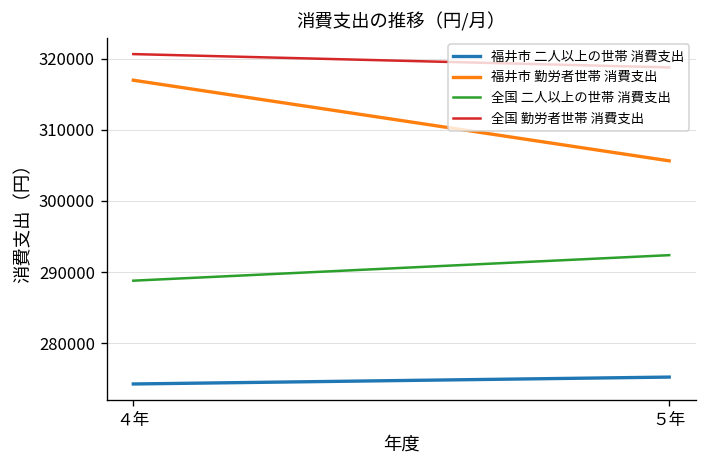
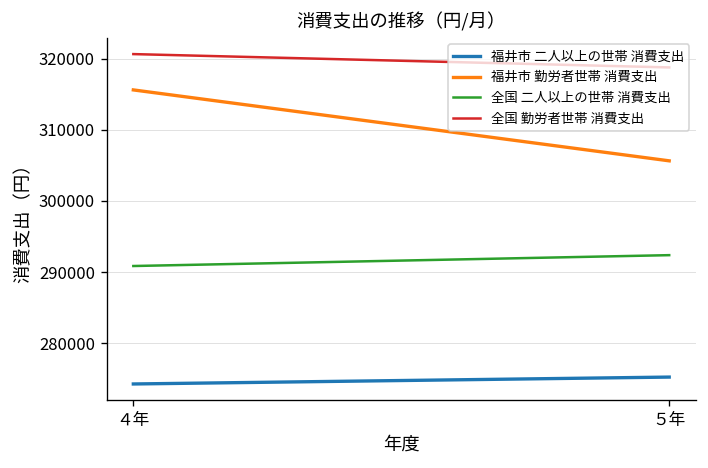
福井市 勤労者世帯 消費支出, ４年: 317000 -> 316000
全国 二人以上の世帯 消費支出, ４年: 289000 -> 291000
